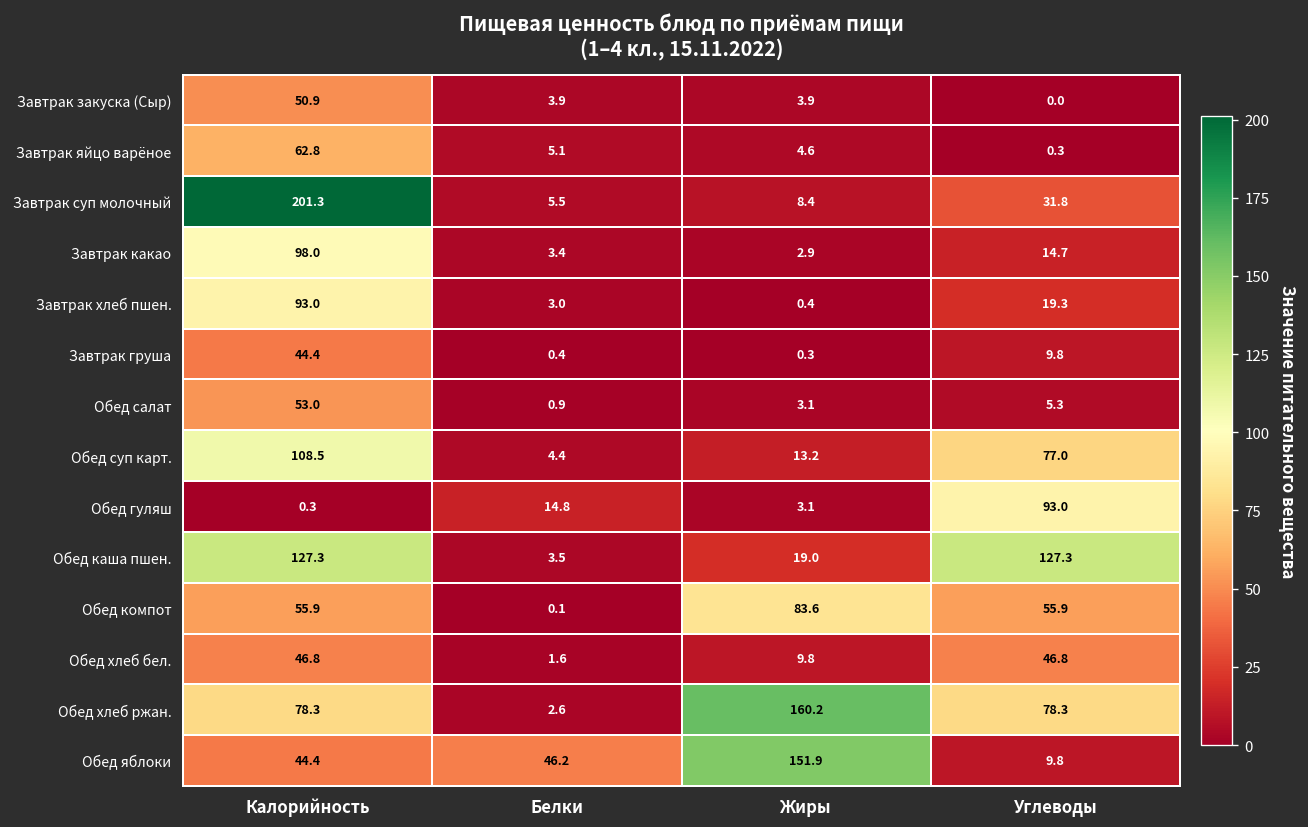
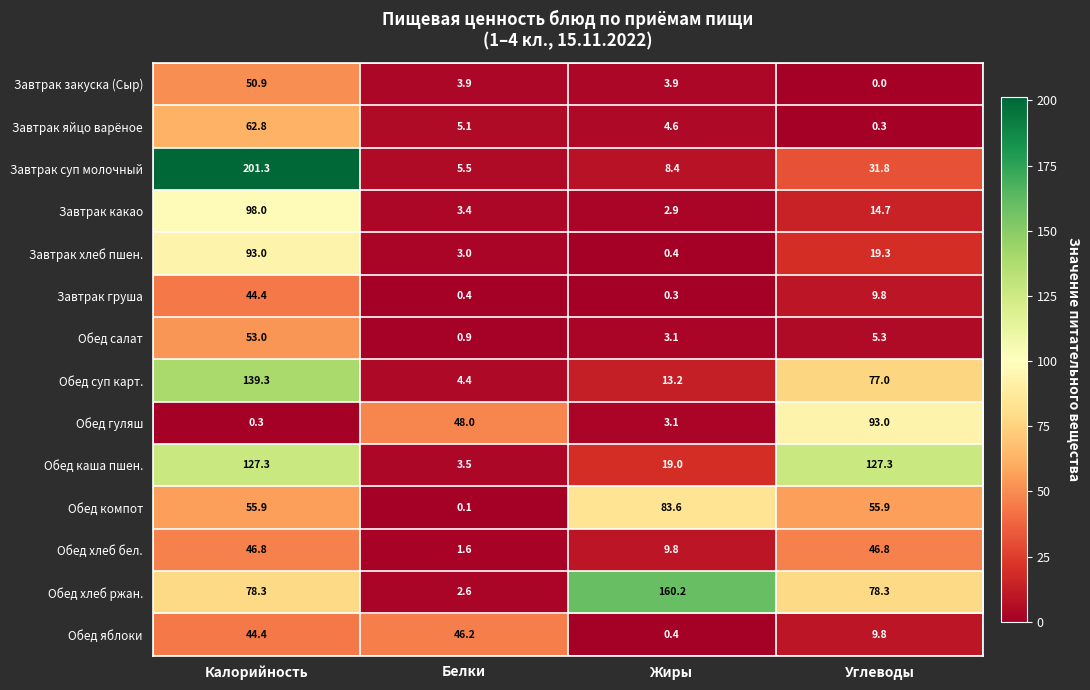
Обед суп карт., Калорийность: 108.5 -> 139.3
Обед гуляш, Белки: 14.8 -> 48.0
Обед яблоки, Жиры: 151.9 -> 0.4
